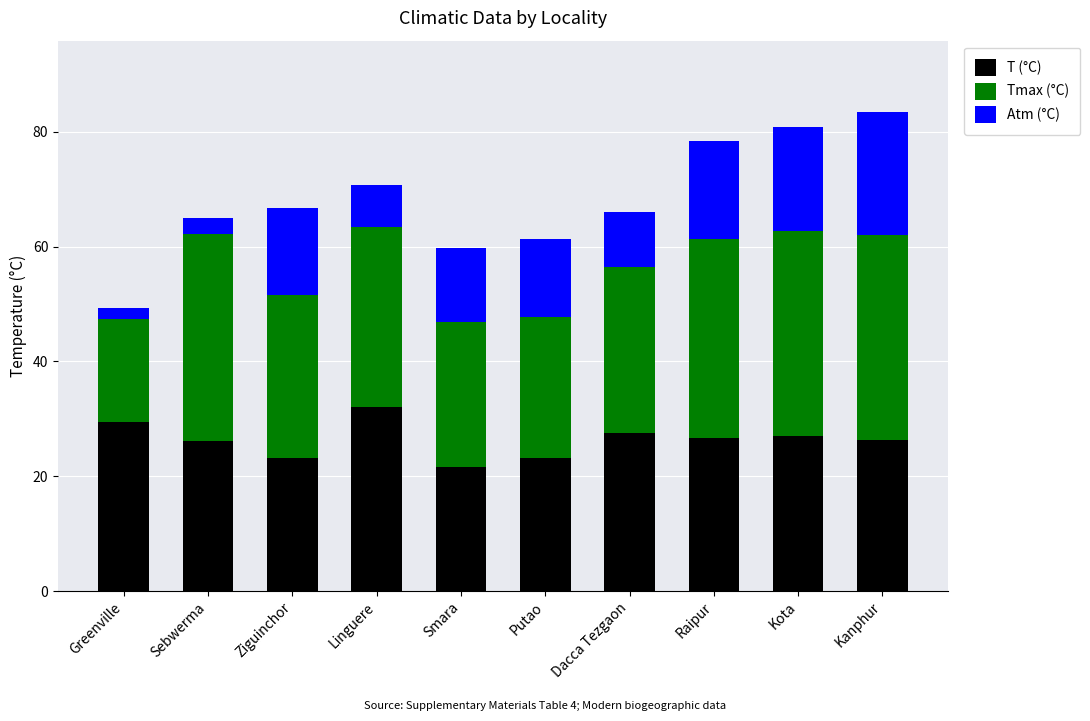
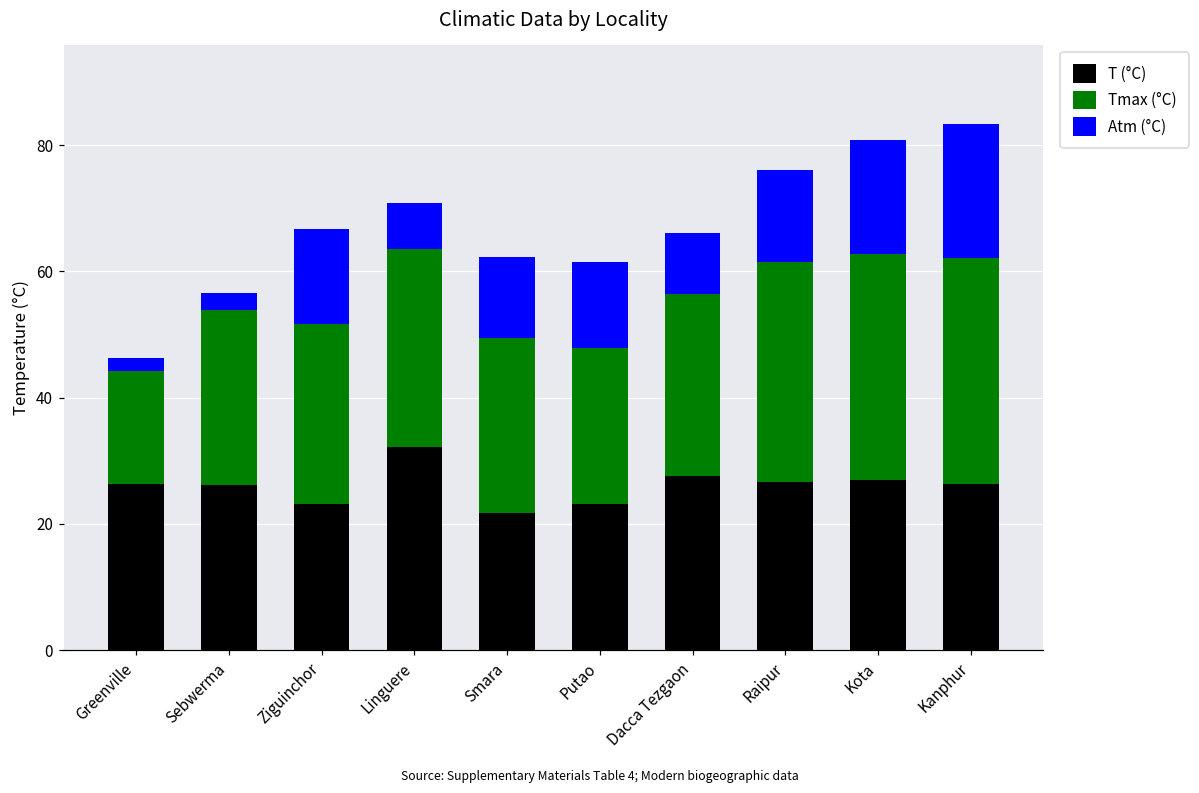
T (°C), Greenville: 30 -> 26
Tmax (°C), Sebwerma: 36 -> 28
Tmax (°C), Smara: 25 -> 28
Atm (°C), Raipur: 17 -> 15
